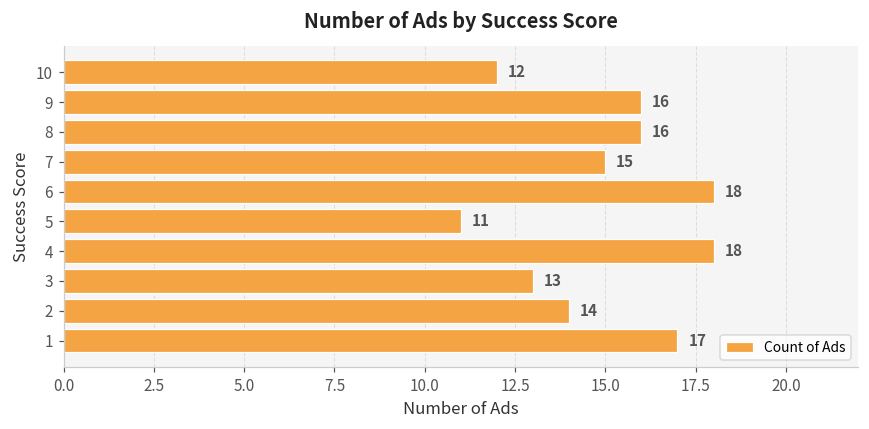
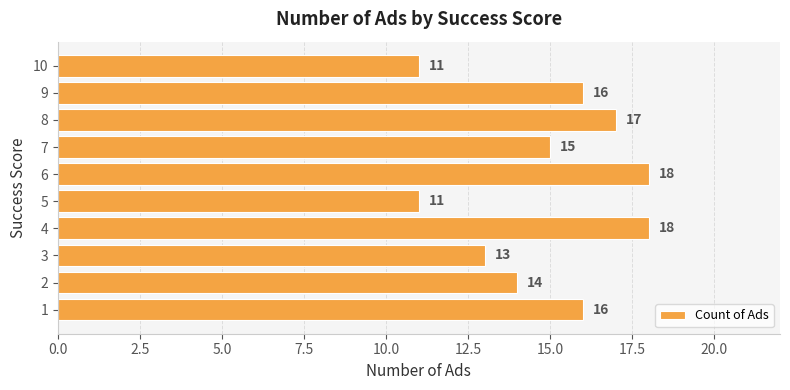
10: 12 -> 11
8: 16 -> 17
1: 17 -> 16
